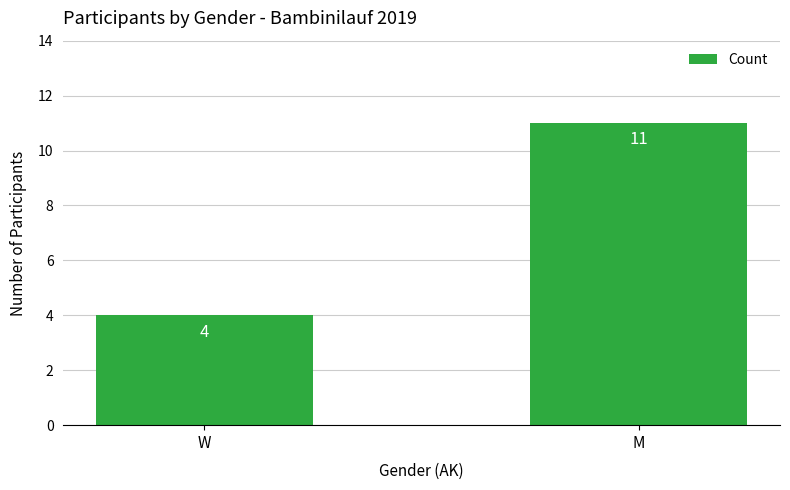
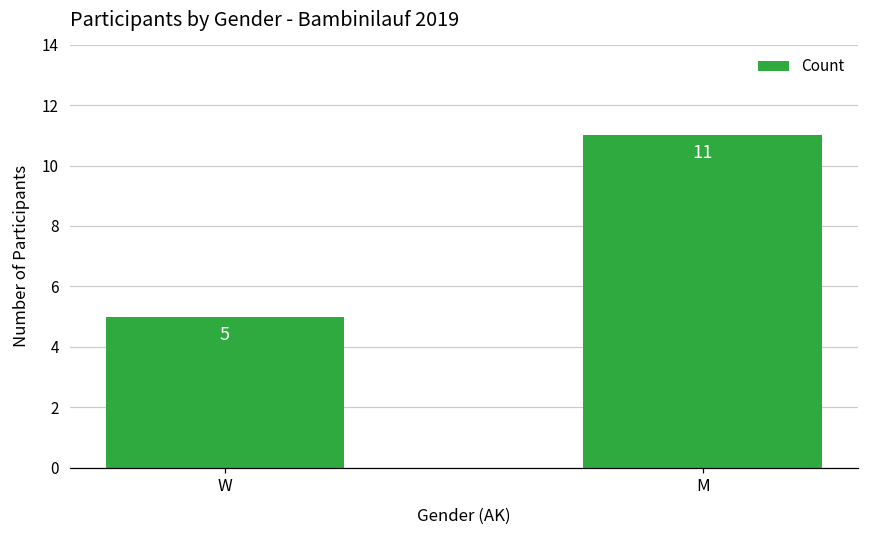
W: 4 -> 5
